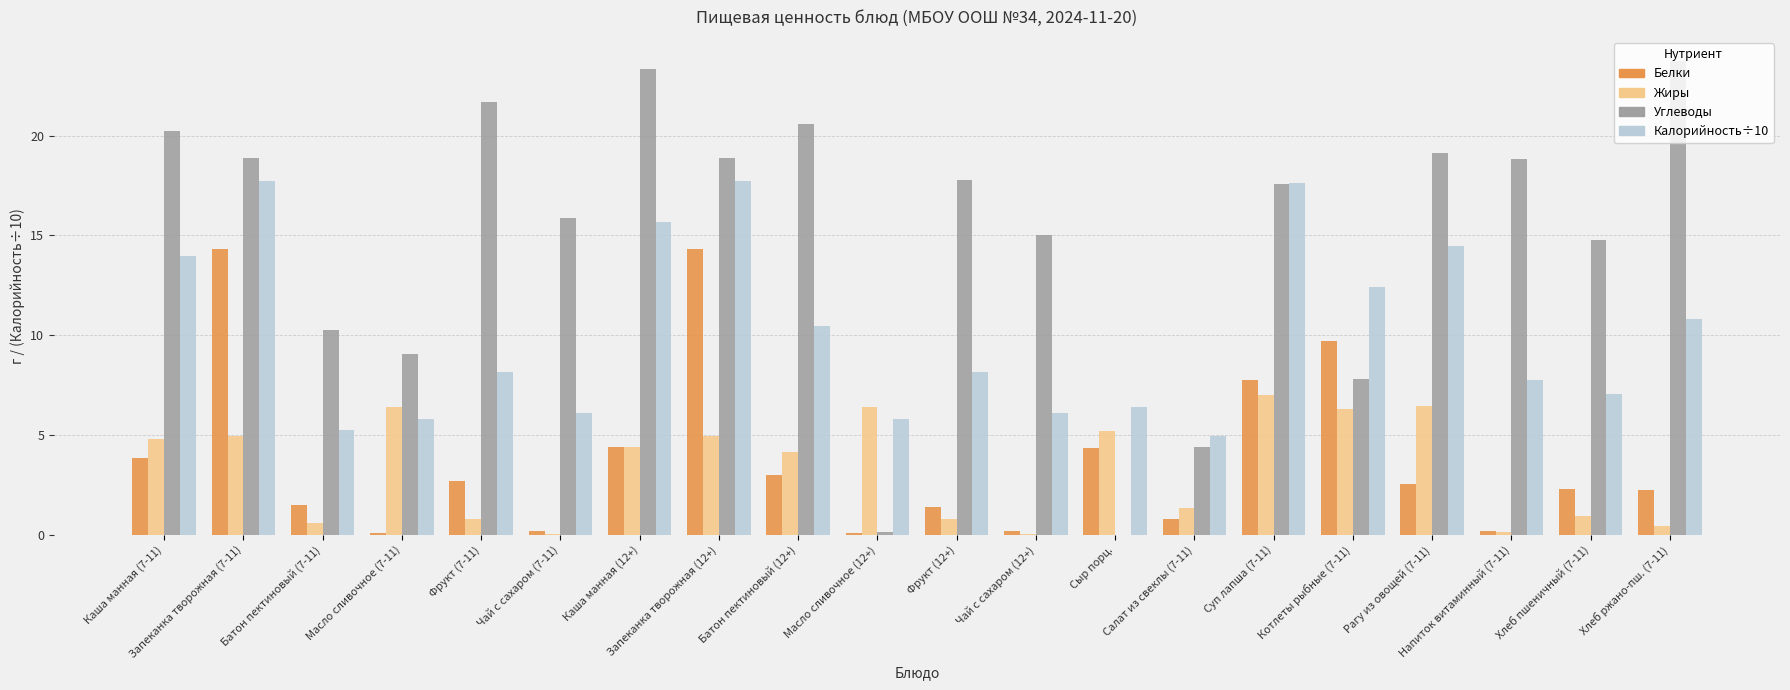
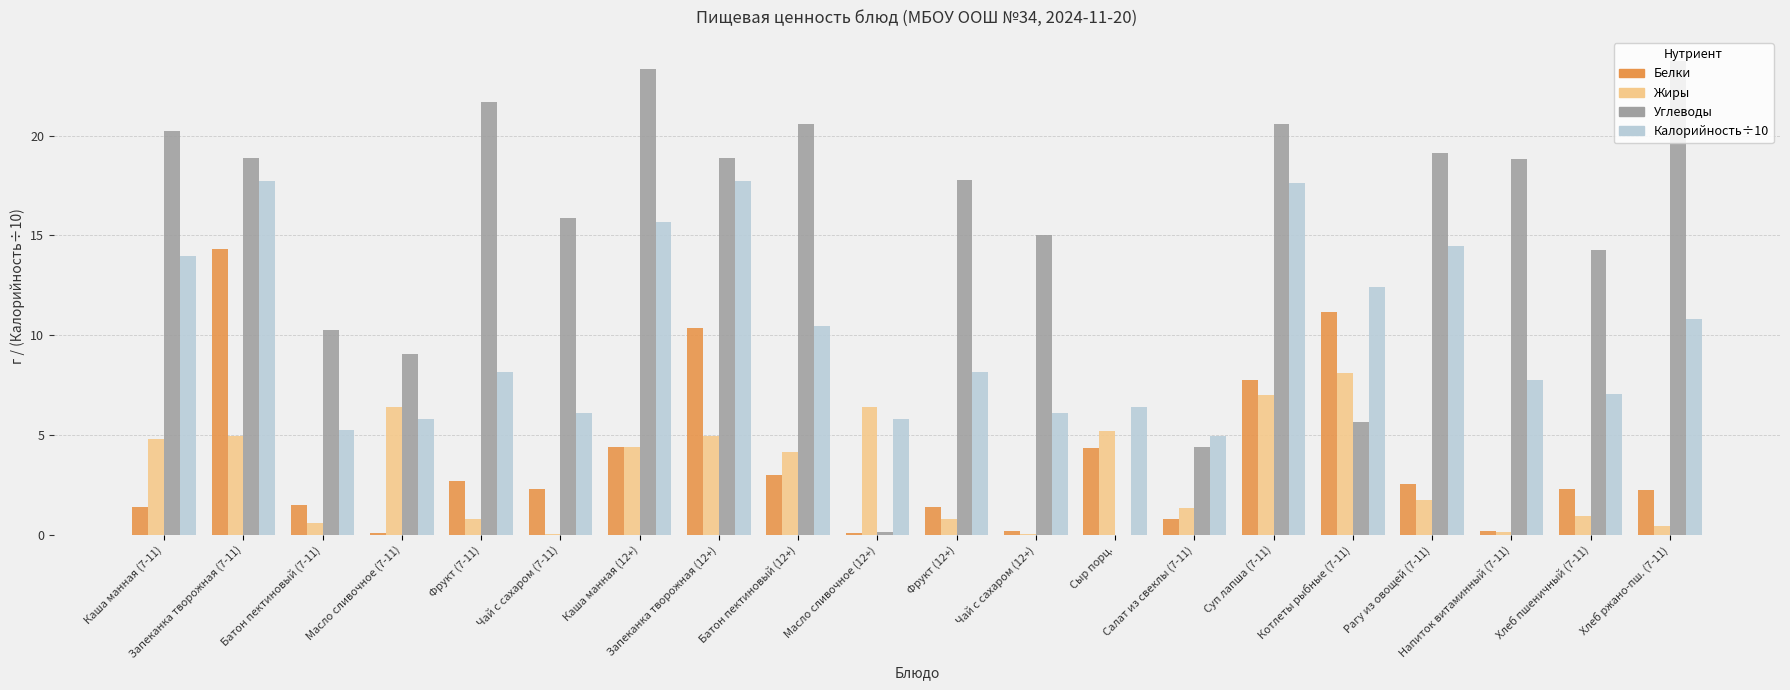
Белки, Каша манная (7-11): 3.8 -> 1.4
Белки, Чай с сахаром (7-11): 0.2 -> 2.3
Белки, Запеканка творожная (12+): 14.3 -> 10.4
Углеводы, Суп лапша (7-11): 17.6 -> 20.6
Белки, Котлеты рыбные (7-11): 9.7 -> 11.2
Жиры, Котлеты рыбные (7-11): 6.3 -> 8.1
Углеводы, Котлеты рыбные (7-11): 7.8 -> 5.7
Жиры, Рагу из овощей (7-11): 6.5 -> 1.7
Углеводы, Хлеб пшеничный (7-11): 14.8 -> 14.3
